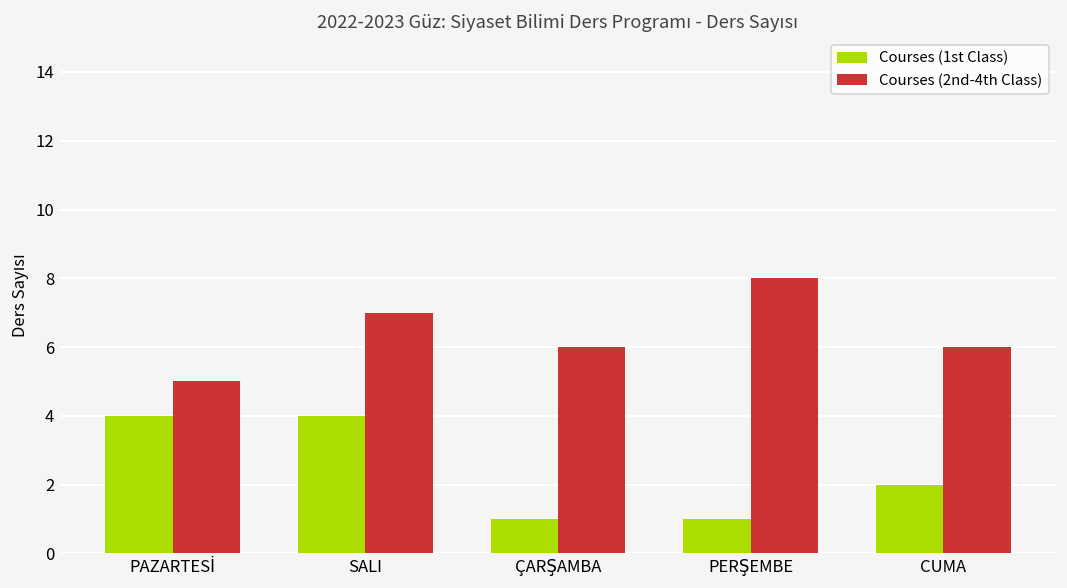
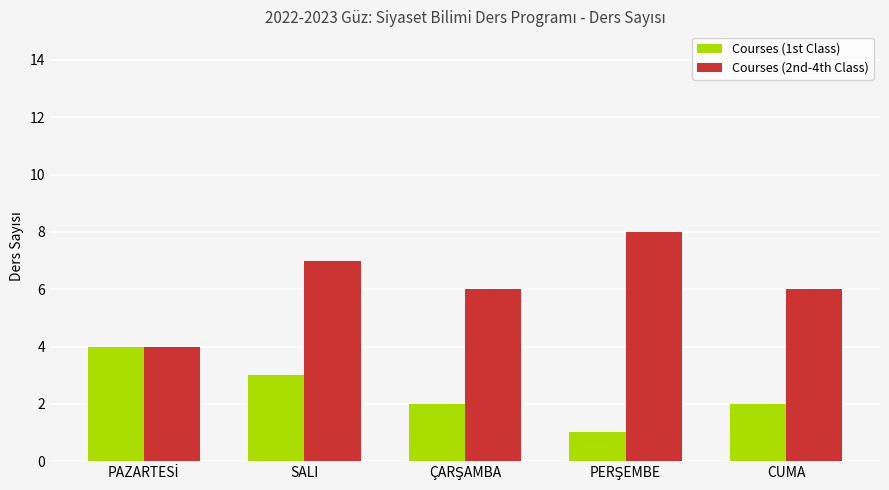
Courses (2nd-4th Class), PAZARTESİ: 5 -> 4
Courses (1st Class), SALI: 4 -> 3
Courses (1st Class), ÇARŞAMBA: 1 -> 2
